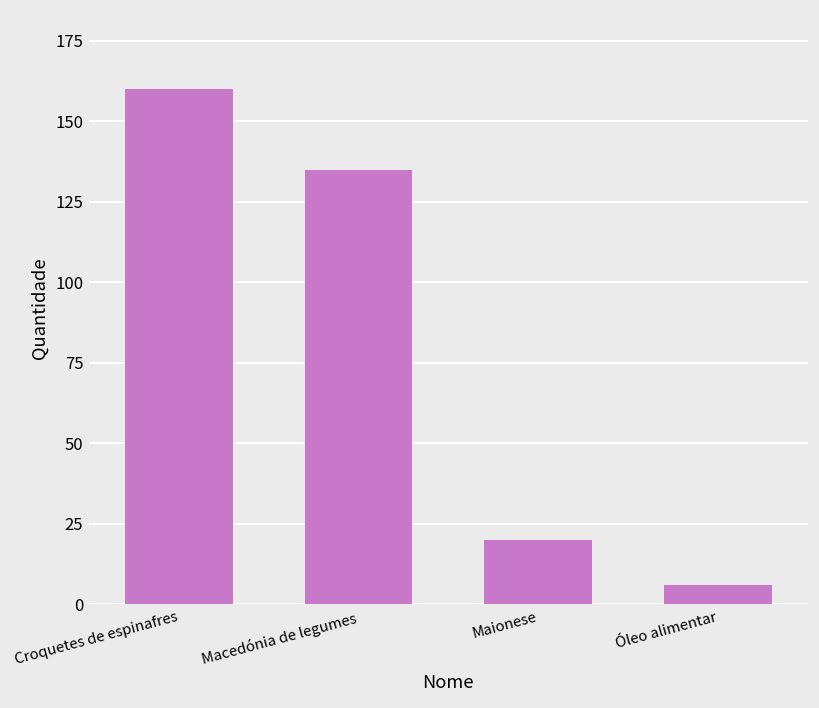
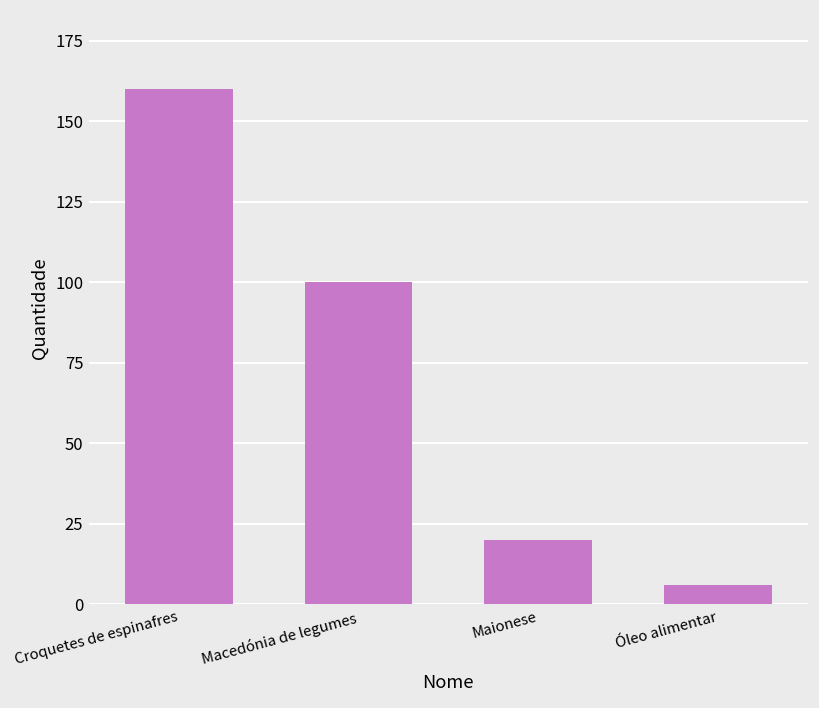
Macedónia de legumes: 135 -> 100
